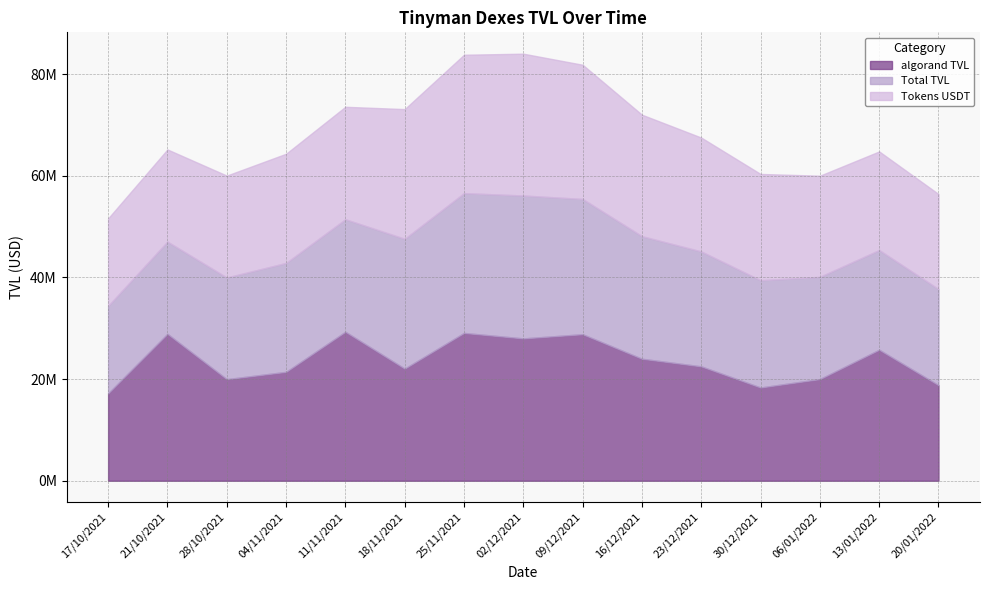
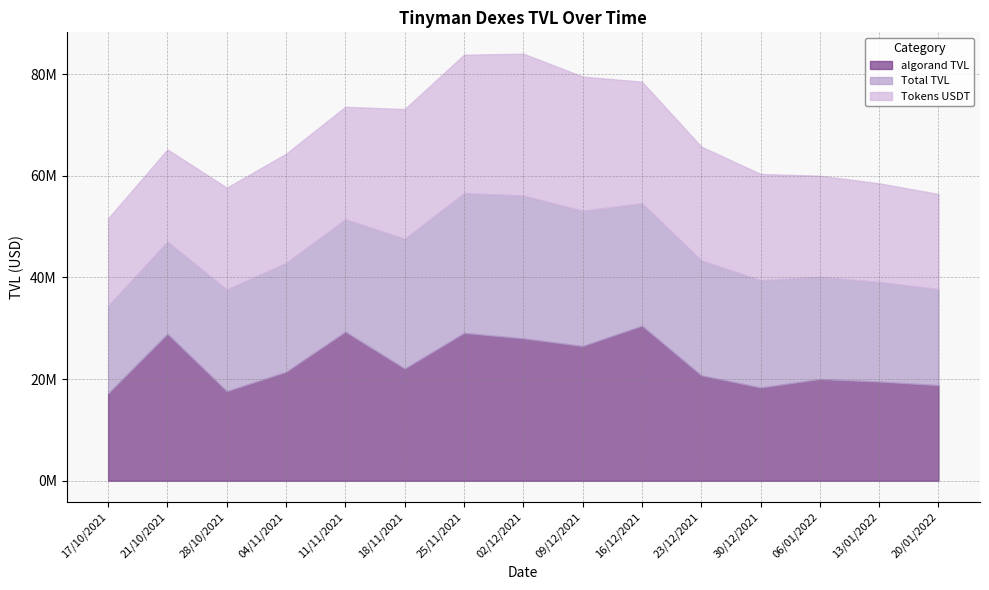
algorand TVL, 28/10/2021: 20000000 -> 18000000
algorand TVL, 09/12/2021: 29000000 -> 27000000
algorand TVL, 16/12/2021: 24000000 -> 30000000
algorand TVL, 23/12/2021: 23000000 -> 21000000
algorand TVL, 13/01/2022: 26000000 -> 20000000
